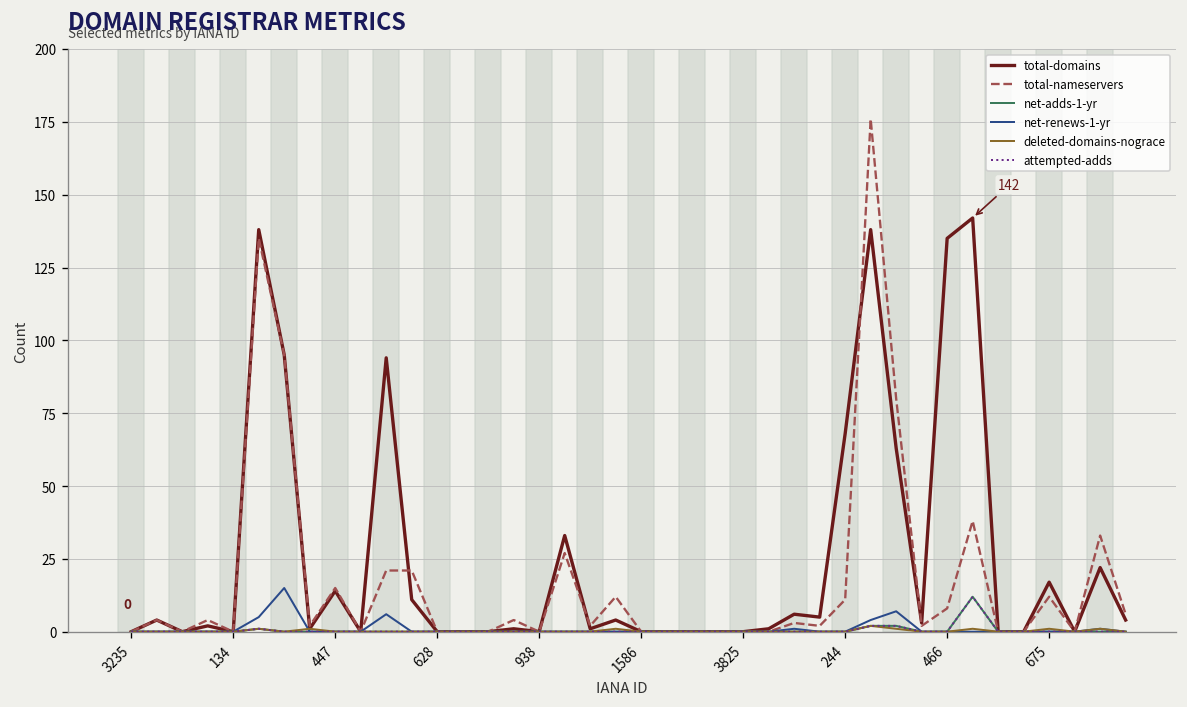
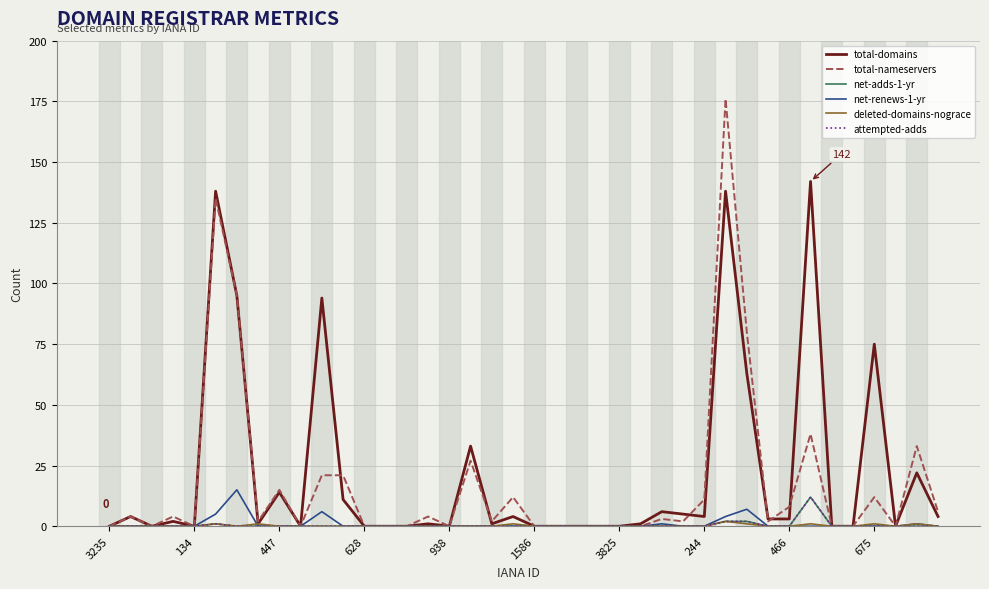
total-domains, 244: 68 -> 4
total-domains, 466: 135 -> 3
total-domains, 675: 17 -> 75
